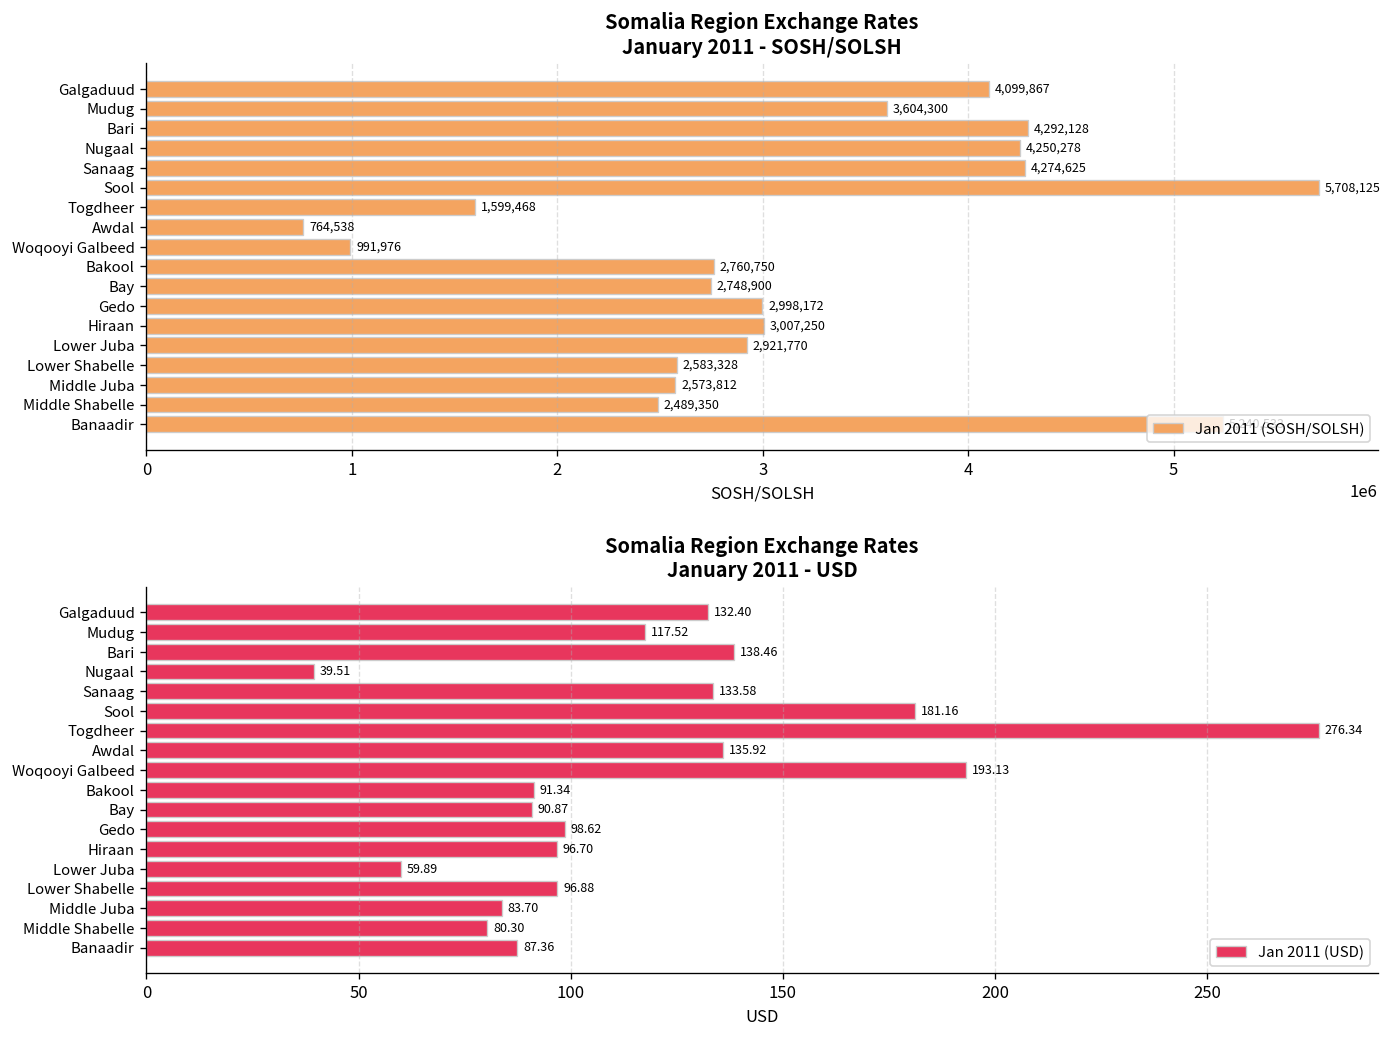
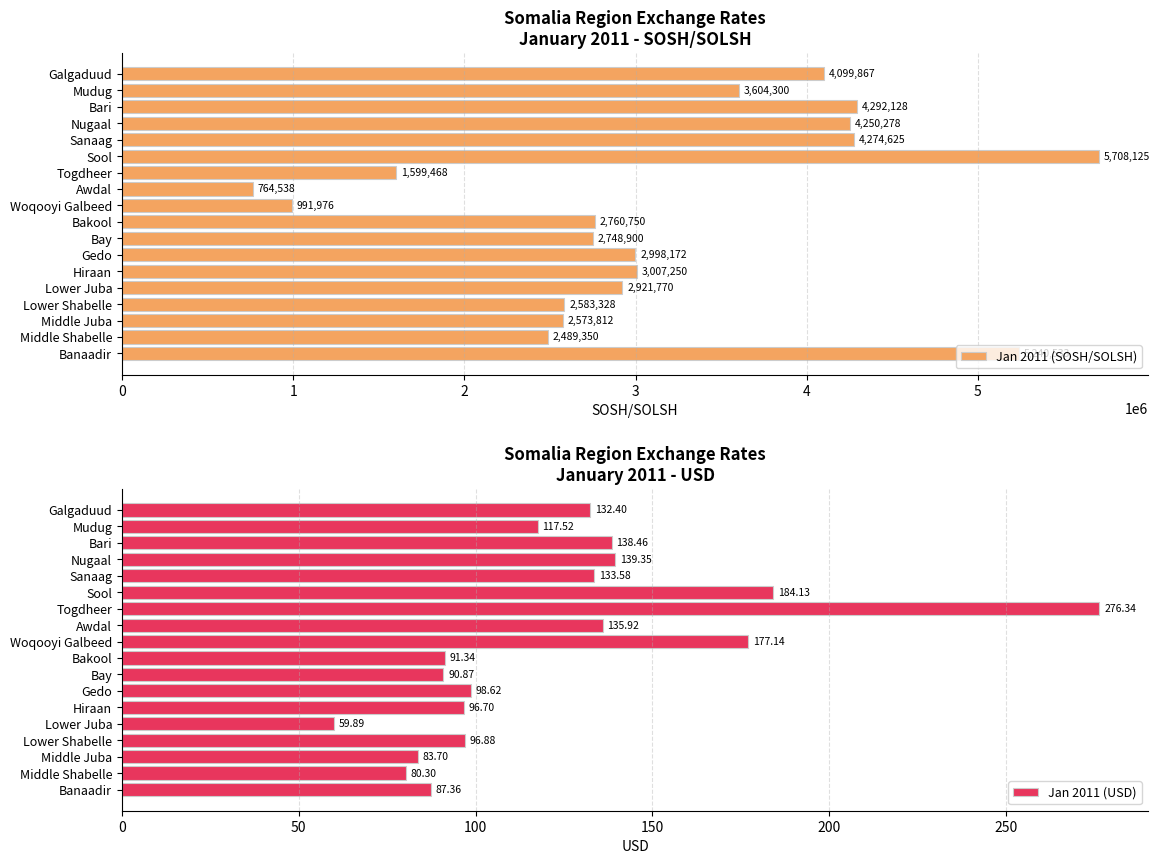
Somalia Region Exchange Rates January 2011 - USD, Nugaal: 39.51 -> 139.35
Somalia Region Exchange Rates January 2011 - USD, Sool: 181.16 -> 184.13
Somalia Region Exchange Rates January 2011 - USD, Woqooyi Galbeed: 193.13 -> 177.14
